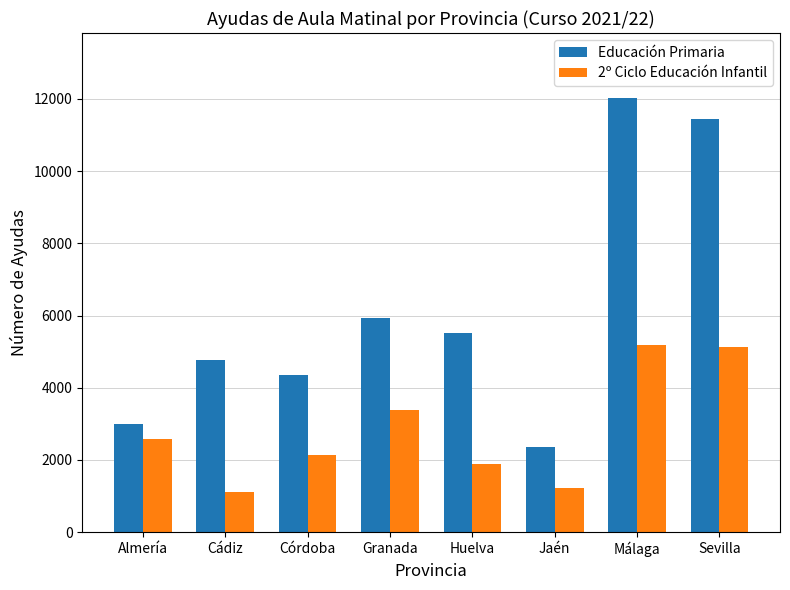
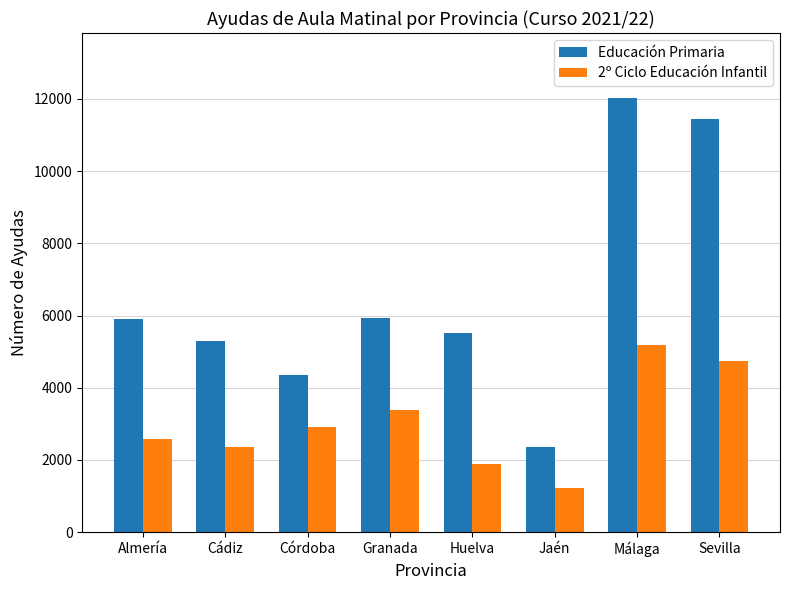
Educación Primaria, Almería: 3000 -> 5900
Educación Primaria, Cádiz: 4800 -> 5300
2º Ciclo Educación Infantil, Cádiz: 1100 -> 2400
2º Ciclo Educación Infantil, Córdoba: 2100 -> 2900
2º Ciclo Educación Infantil, Sevilla: 5100 -> 4800
